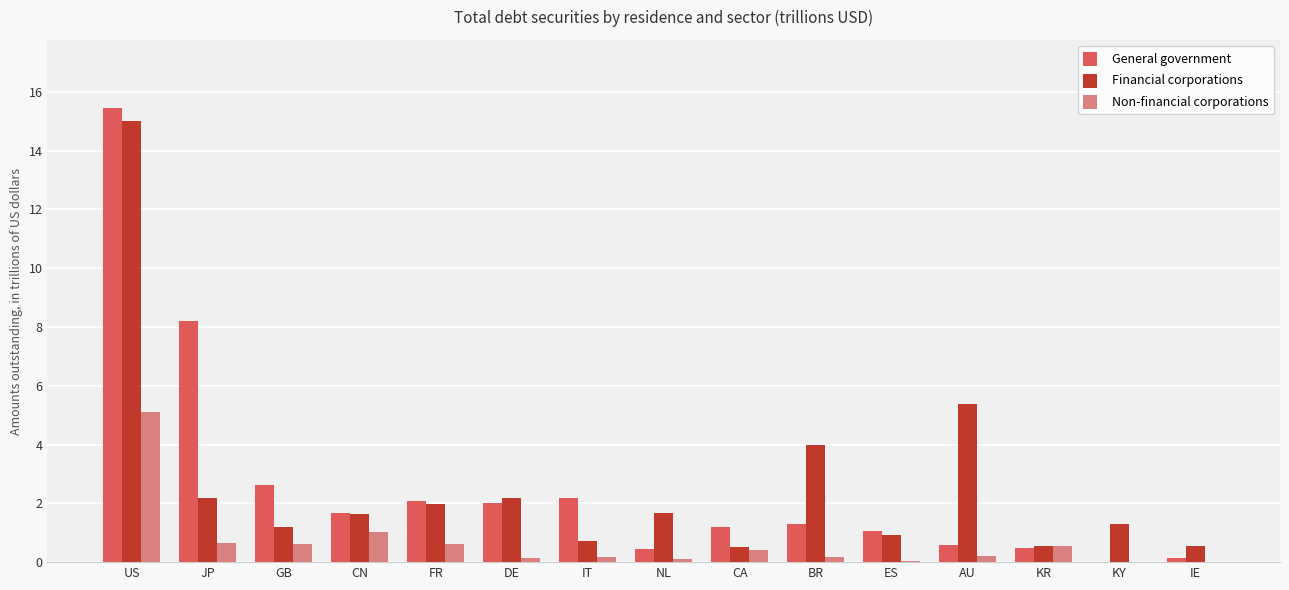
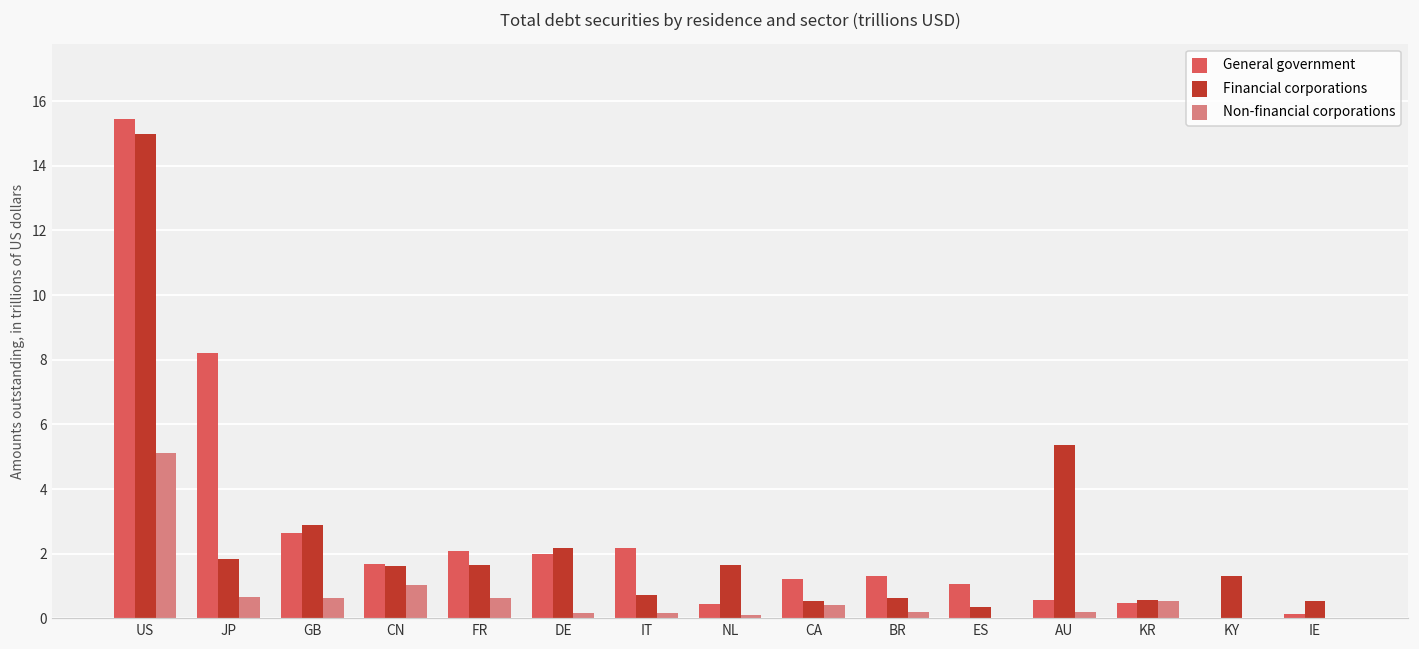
Financial corporations, JP: 2.2 -> 1.8
Financial corporations, GB: 1.2 -> 2.9
Financial corporations, FR: 2.0 -> 1.7
Financial corporations, BR: 4.0 -> 0.6
Financial corporations, ES: 0.9 -> 0.4
